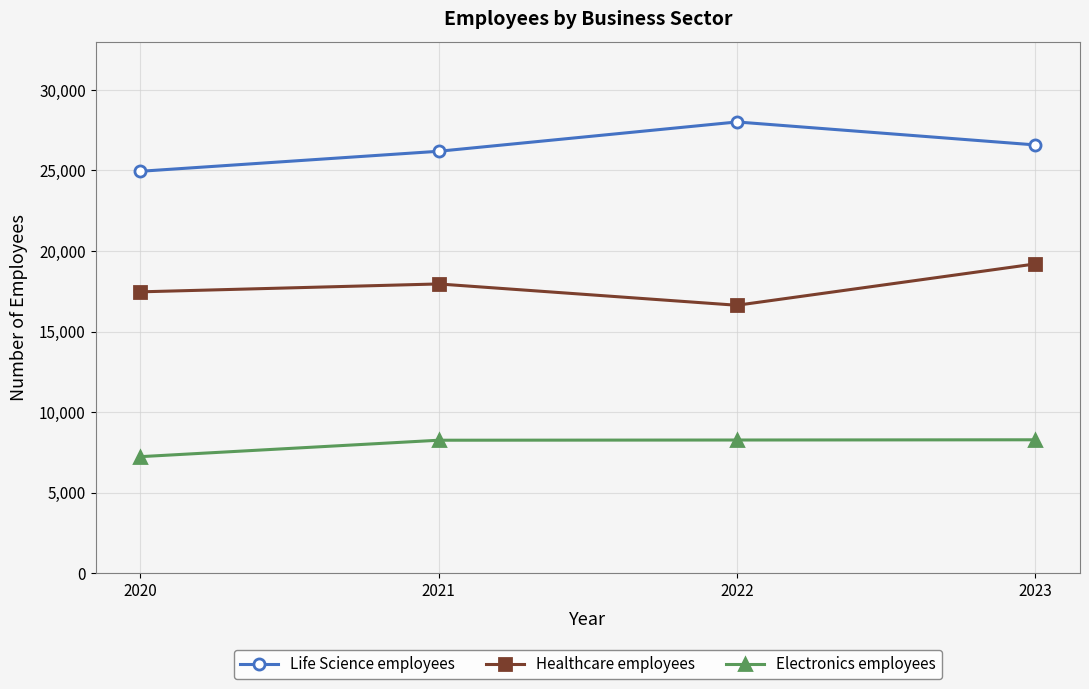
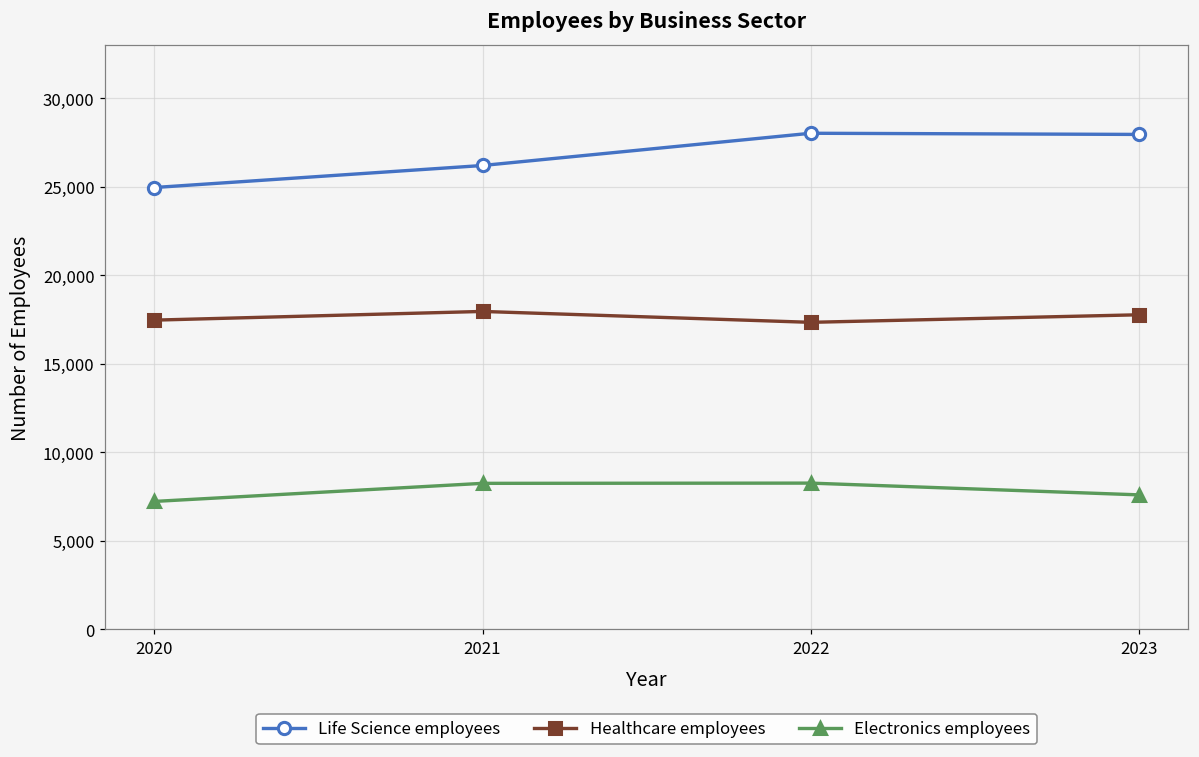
Healthcare employees, 2022: 16,600 -> 17,300
Life Science employees, 2023: 26,600 -> 27,900
Healthcare employees, 2023: 19,200 -> 17,800
Electronics employees, 2023: 8,300 -> 7,600
